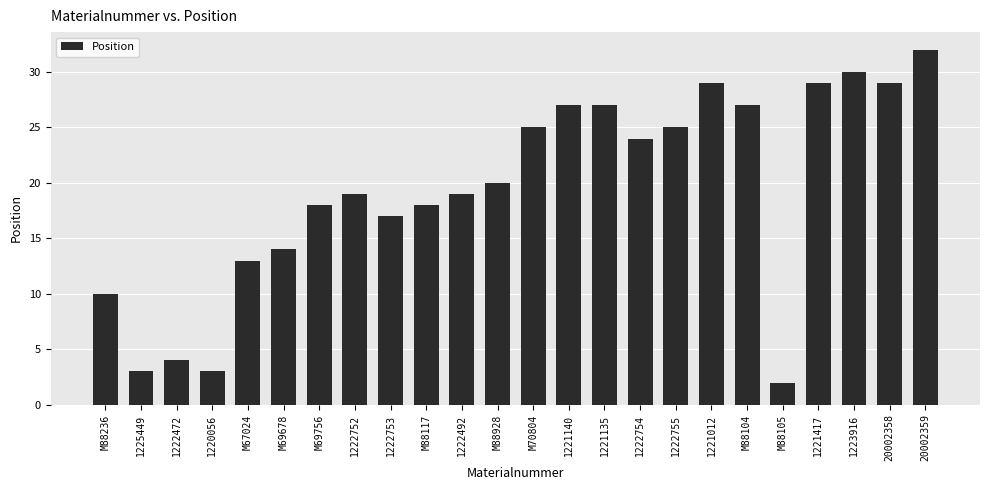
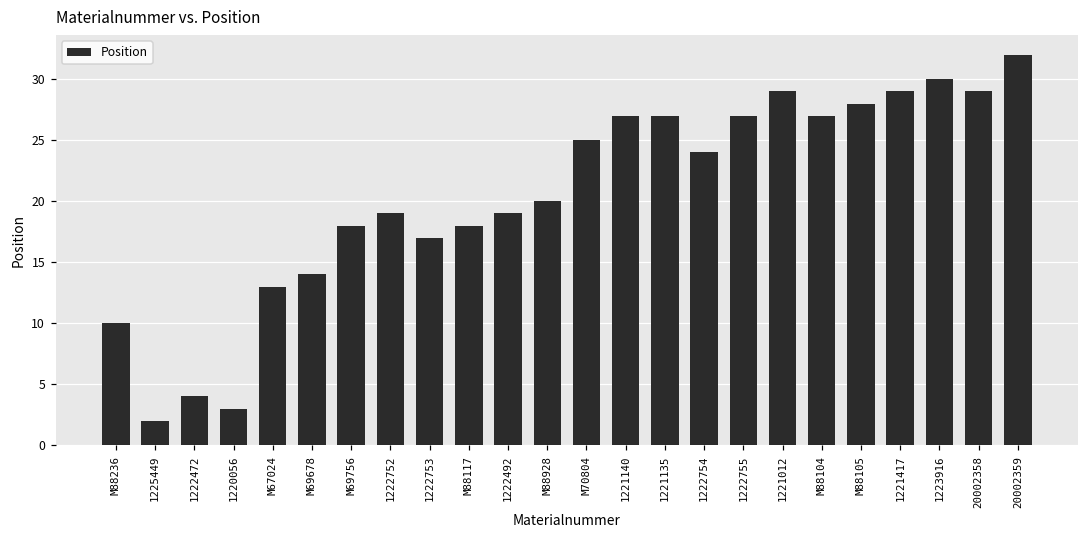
1225449: 3 -> 2
1222755: 25 -> 27
M88105: 2 -> 28
